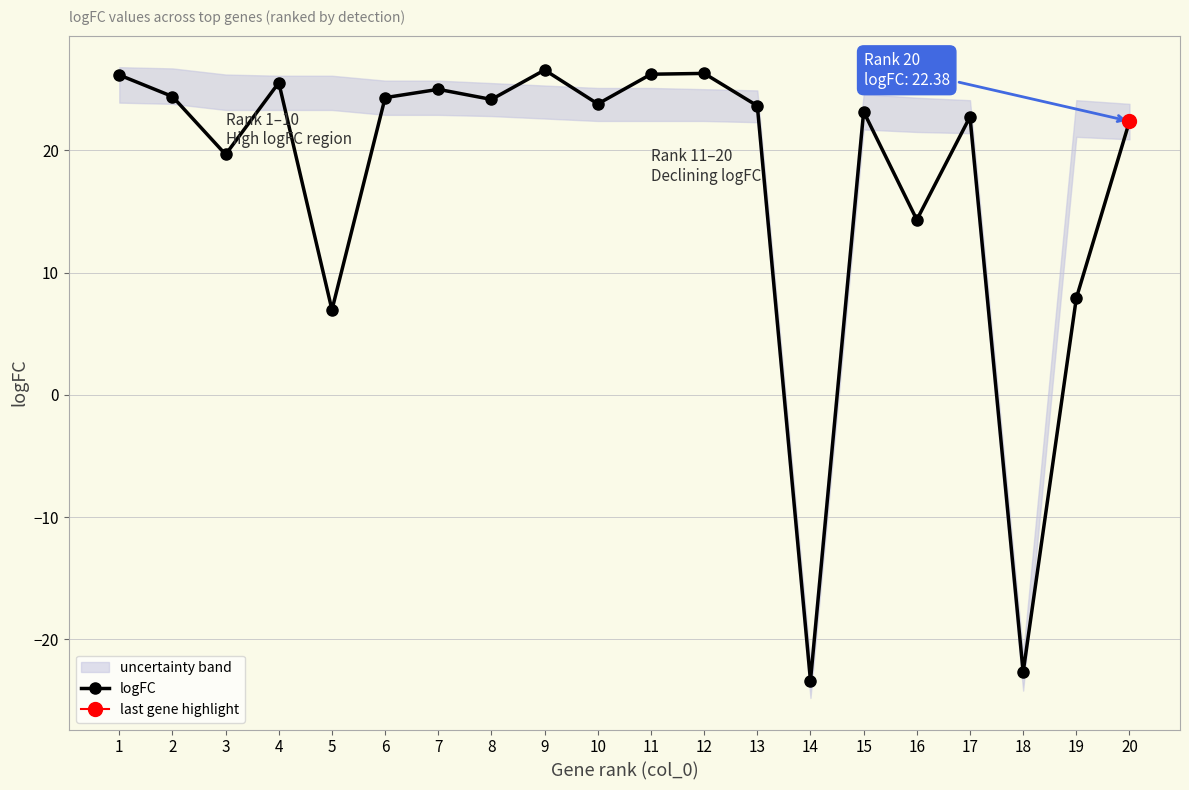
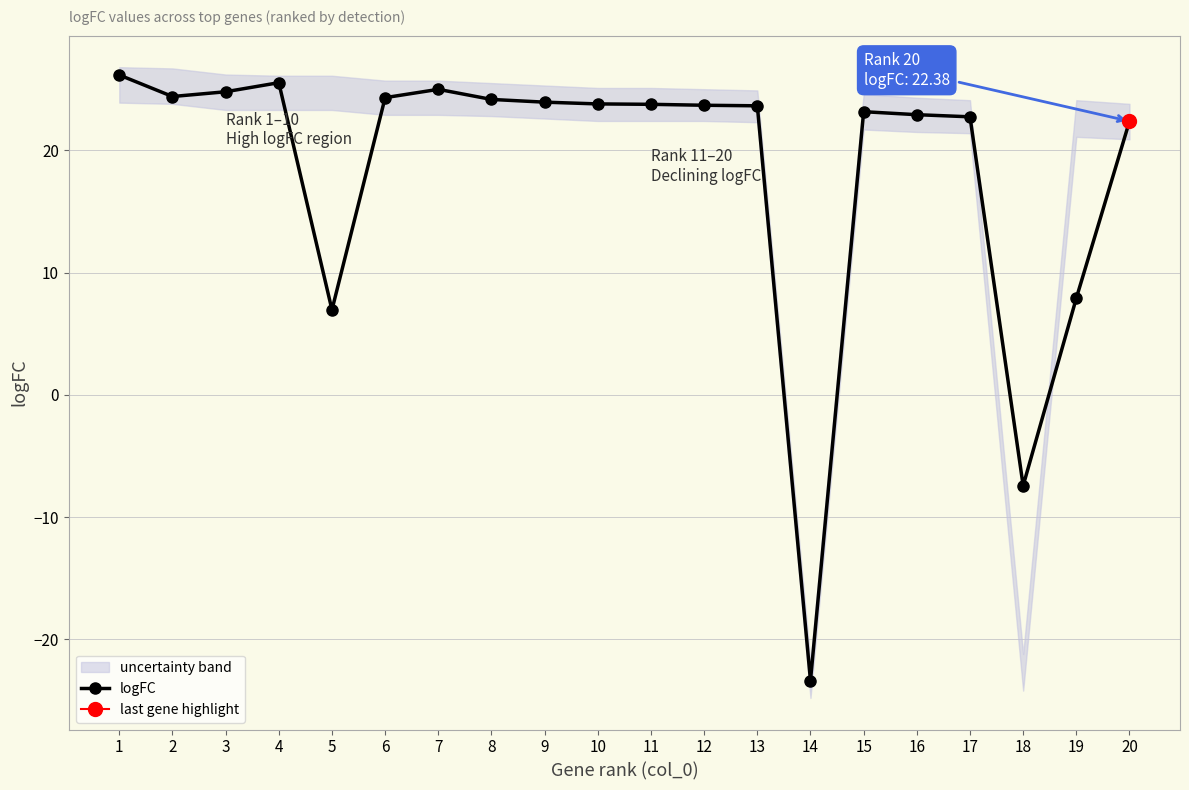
logFC, 3: 19.7 -> 24.8
logFC, 9: 26.6 -> 23.9
logFC, 11: 26.2 -> 23.8
logFC, 12: 26.3 -> 23.7
logFC, 16: 14.3 -> 22.9
logFC, 18: -22.7 -> -7.4
